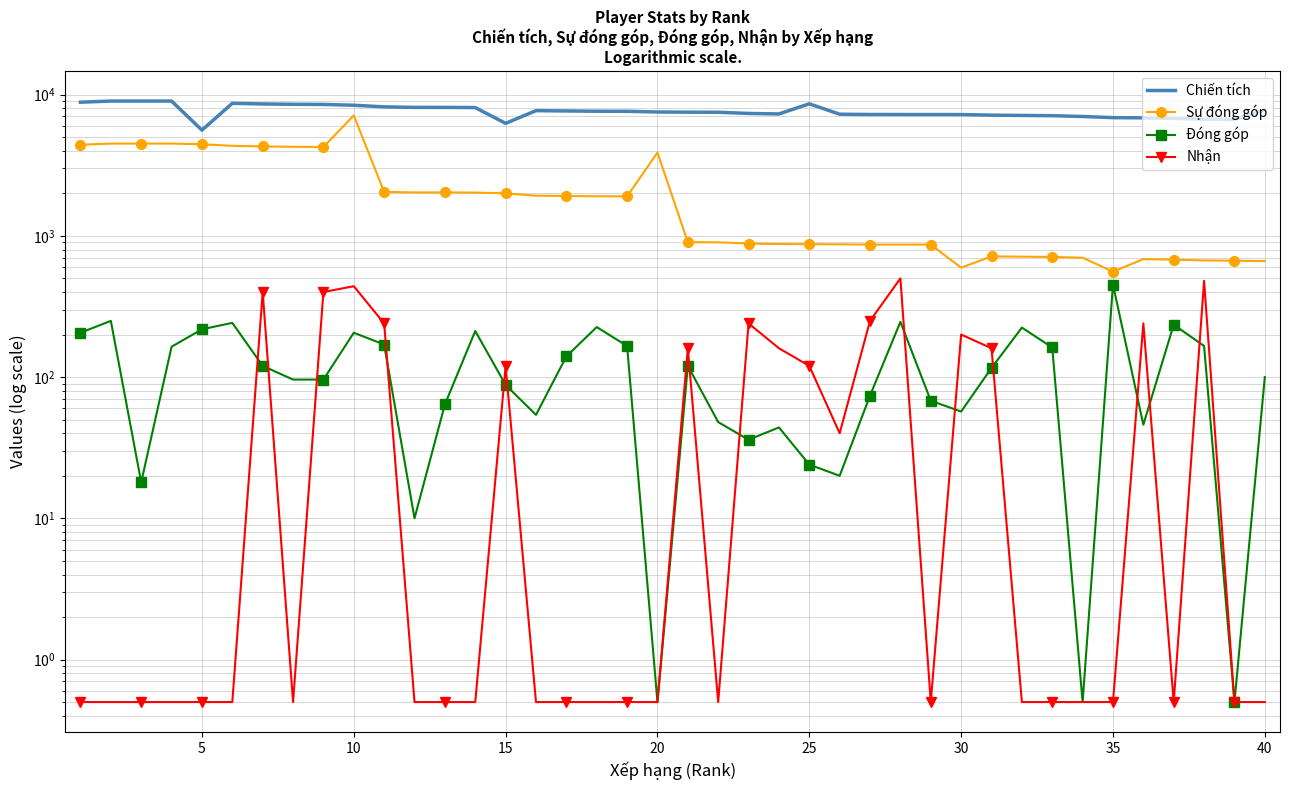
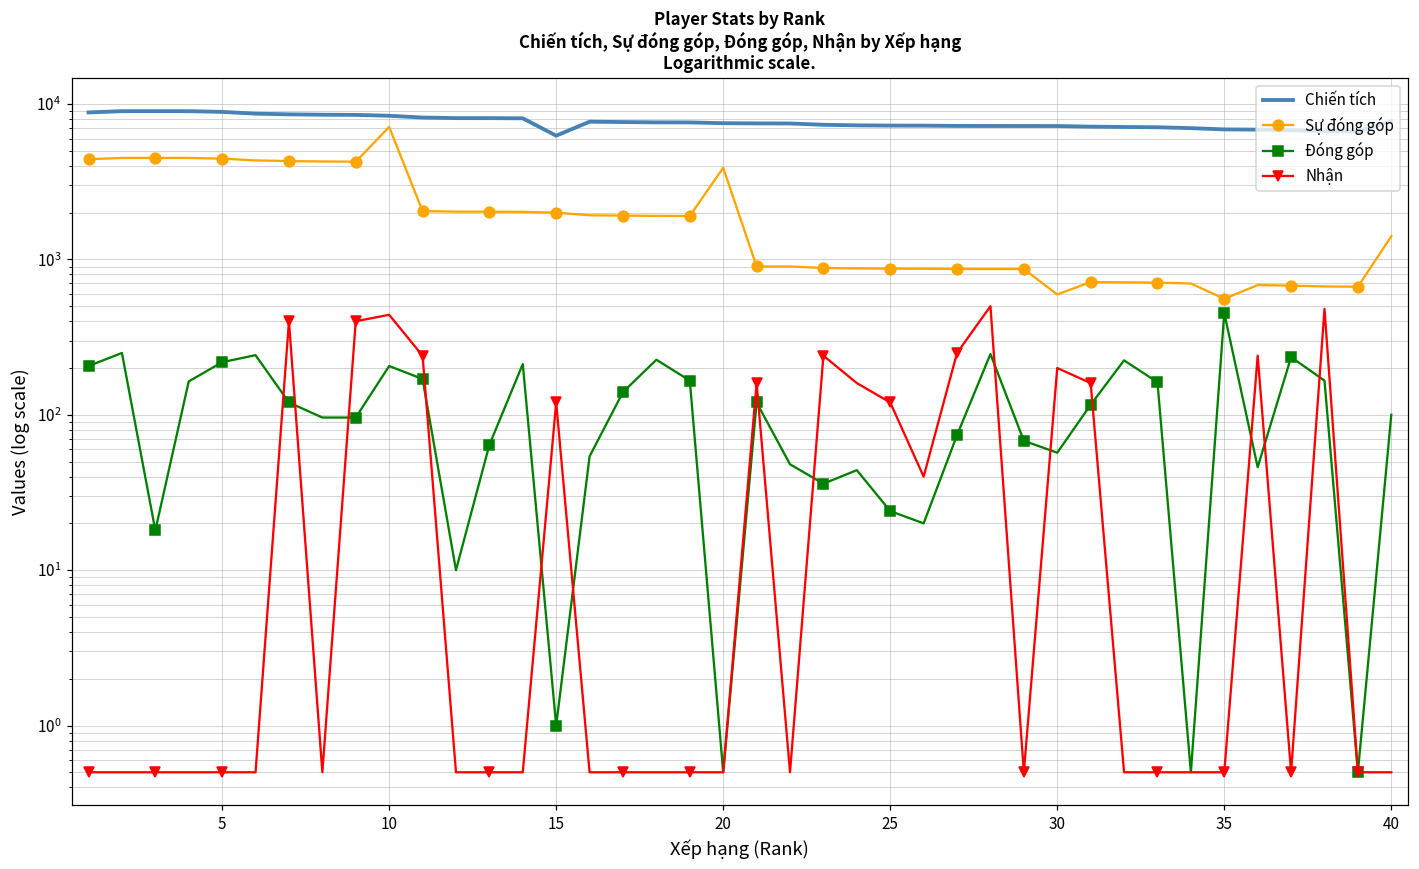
Chiến tích, 5: 5600 -> 9000
Đóng góp, 15: 90 -> 1
Chiến tích, 25: 9000 -> 7000
Sự đóng góp, 40: 700 -> 1400
